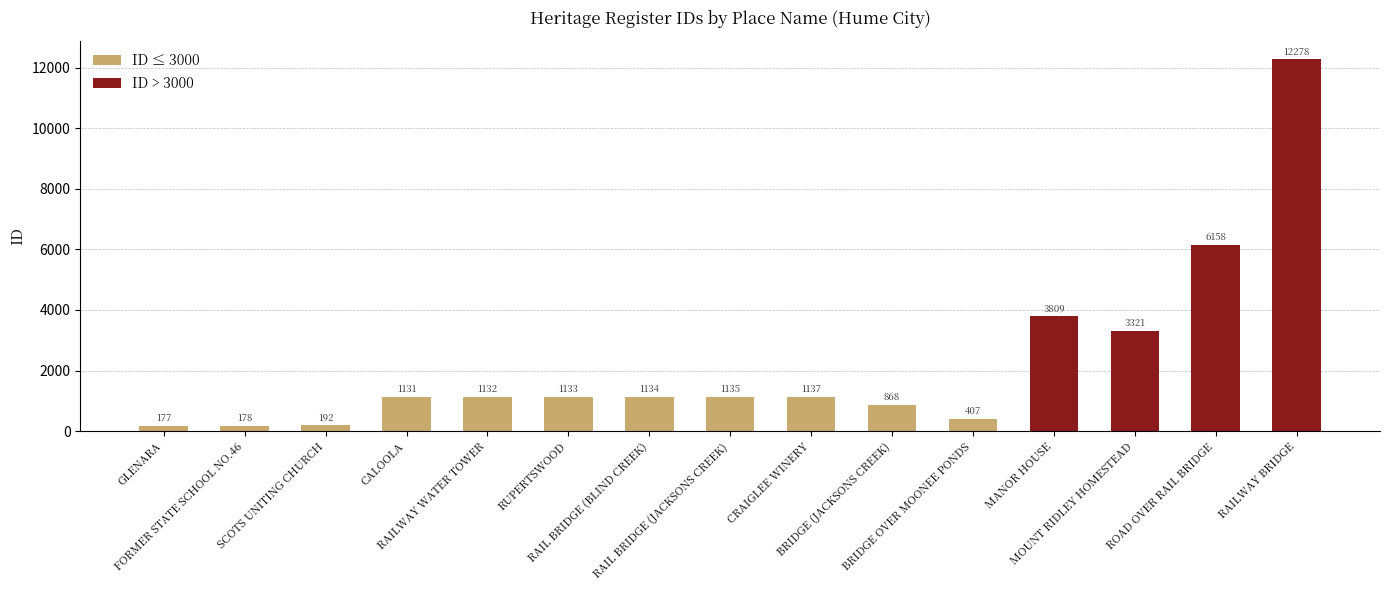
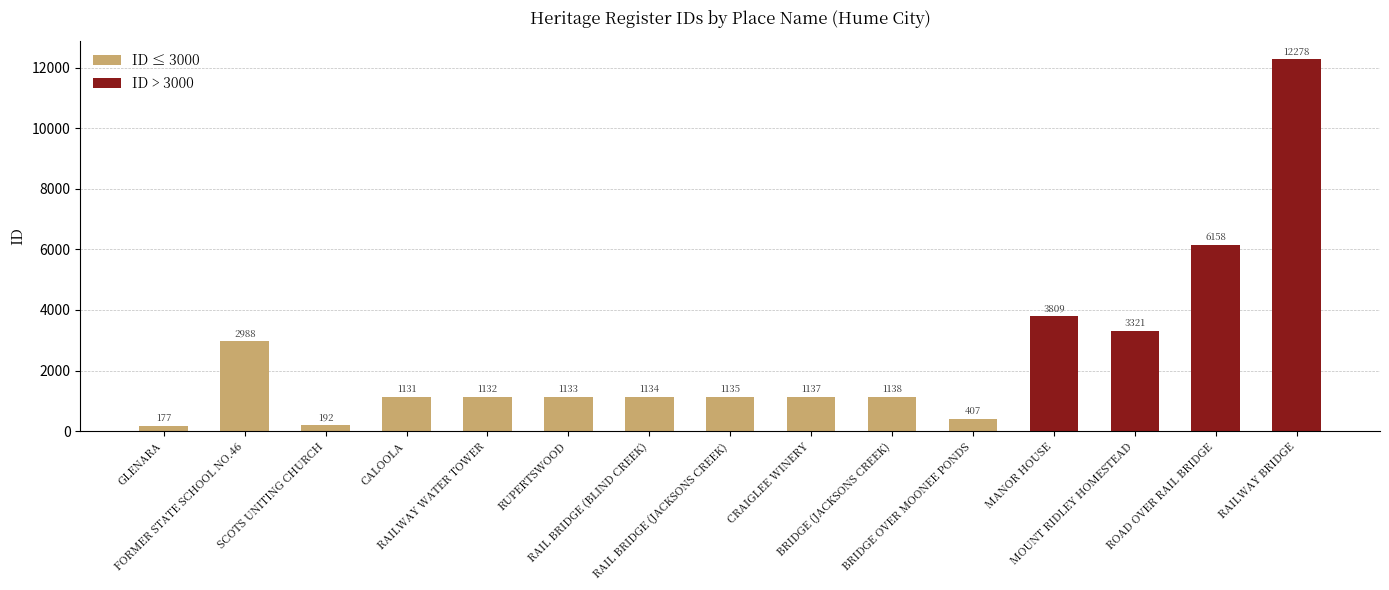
FORMER STATE SCHOOL NO.46: 178 -> 2988
BRIDGE (JACKSONS CREEK): 868 -> 1138
